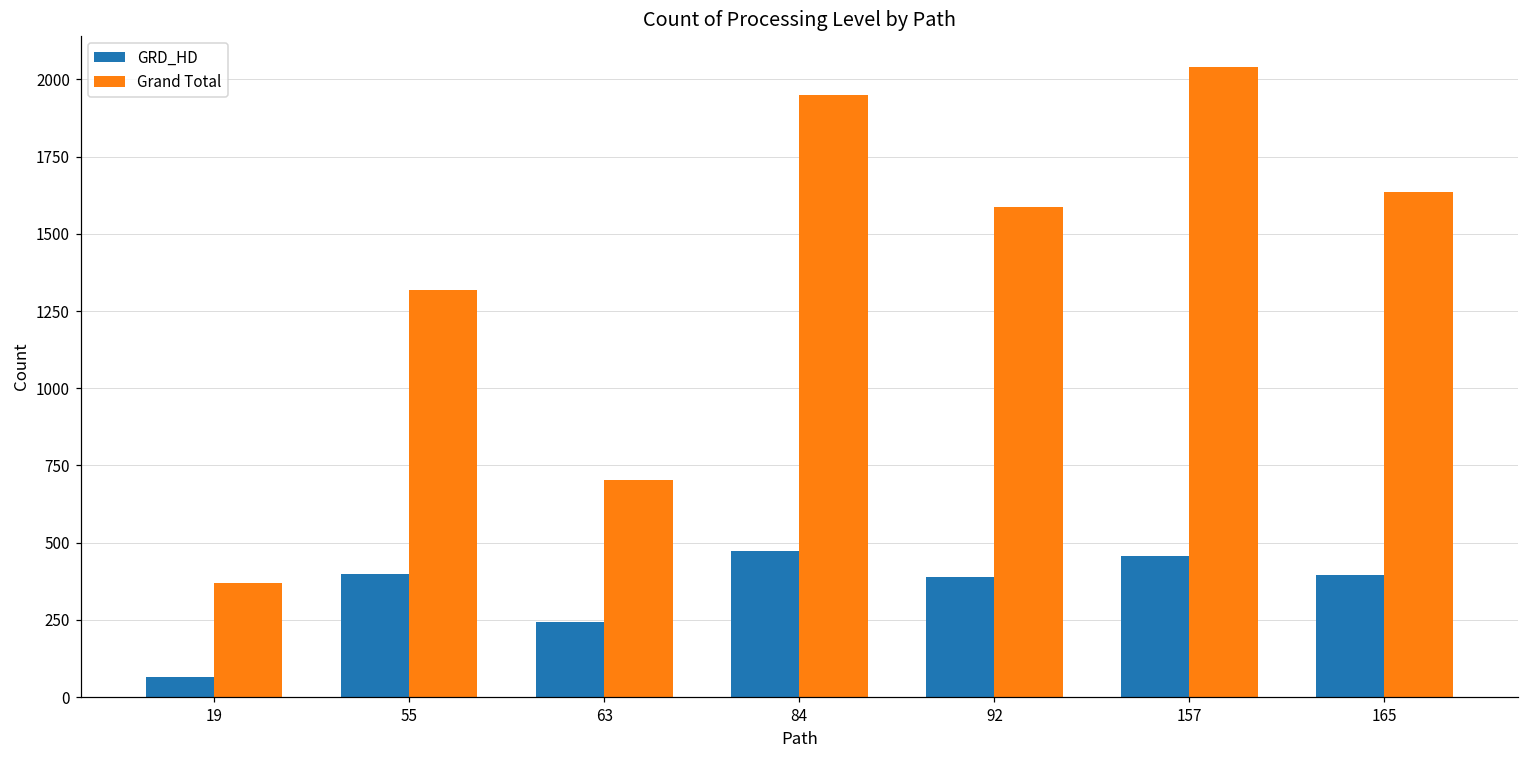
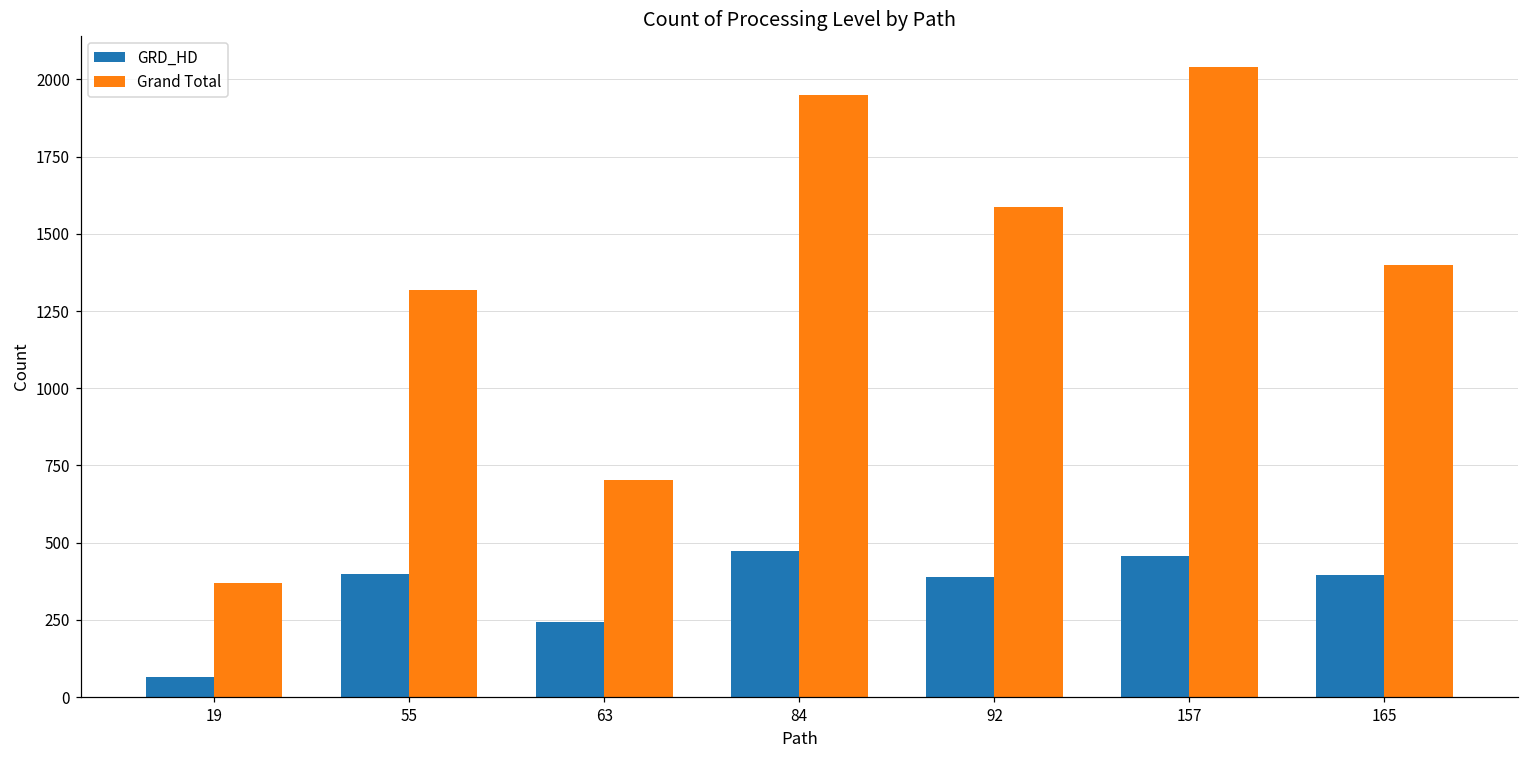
Grand Total, 165: 1640 -> 1400
